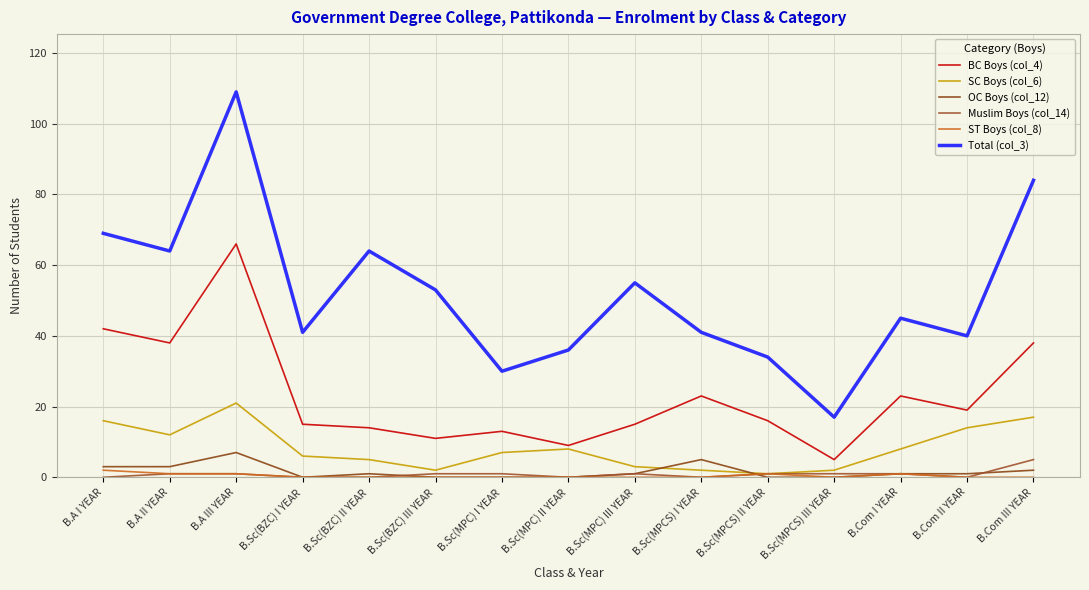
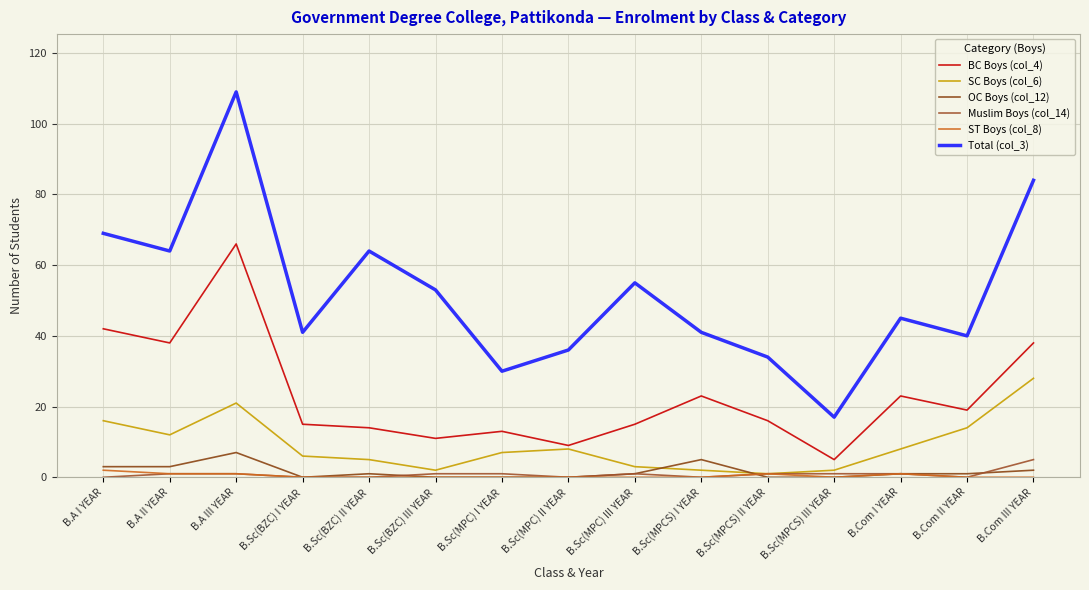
SC Boys (col_6), B.Com III YEAR: 17 -> 28
